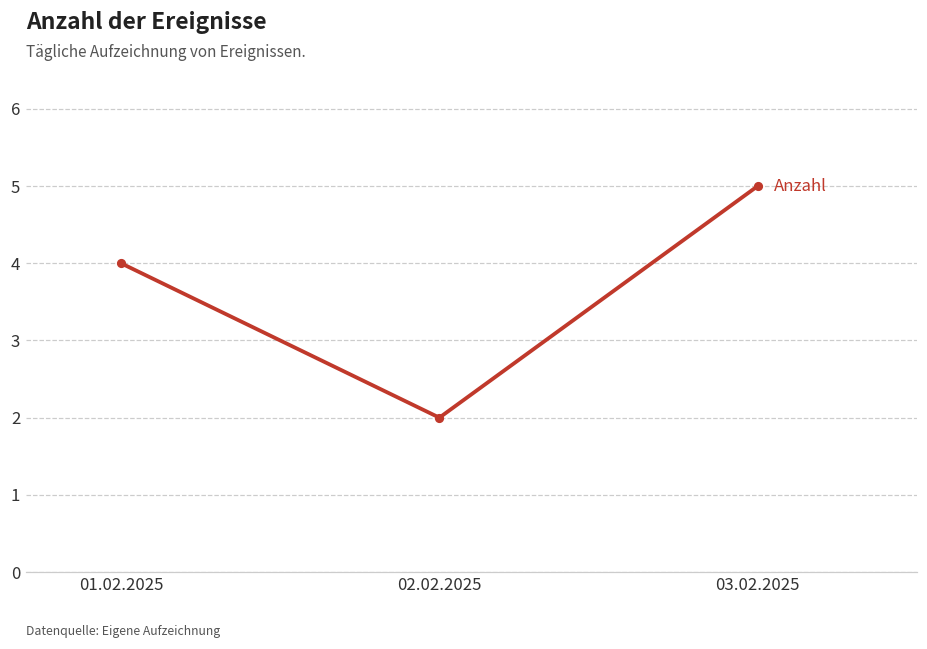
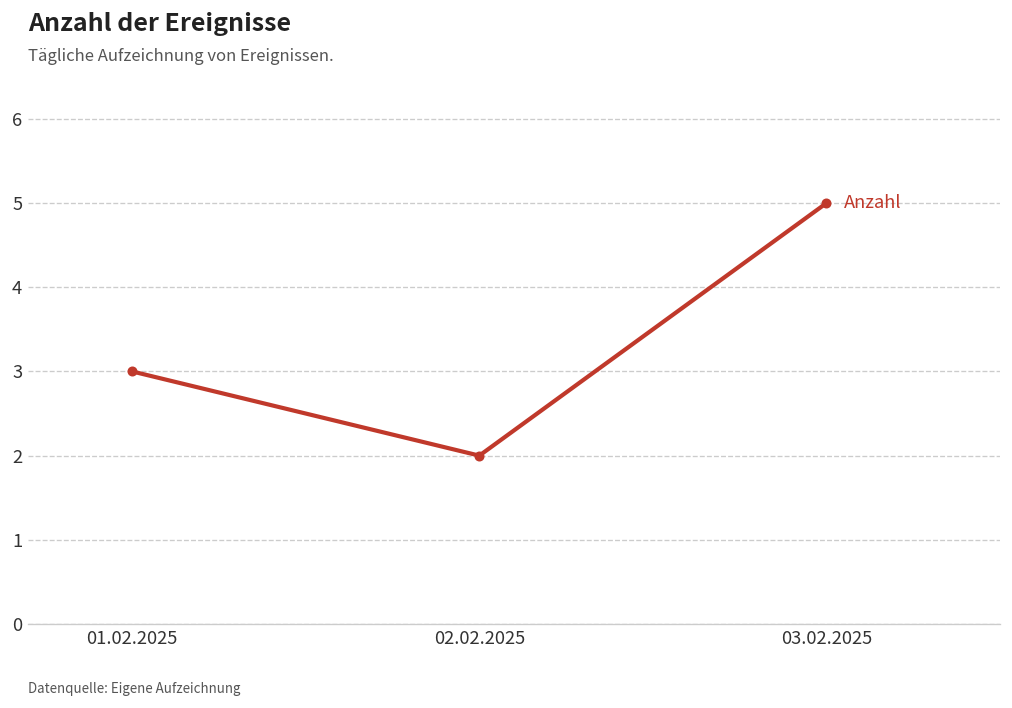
01.02.2025: 4 -> 3
